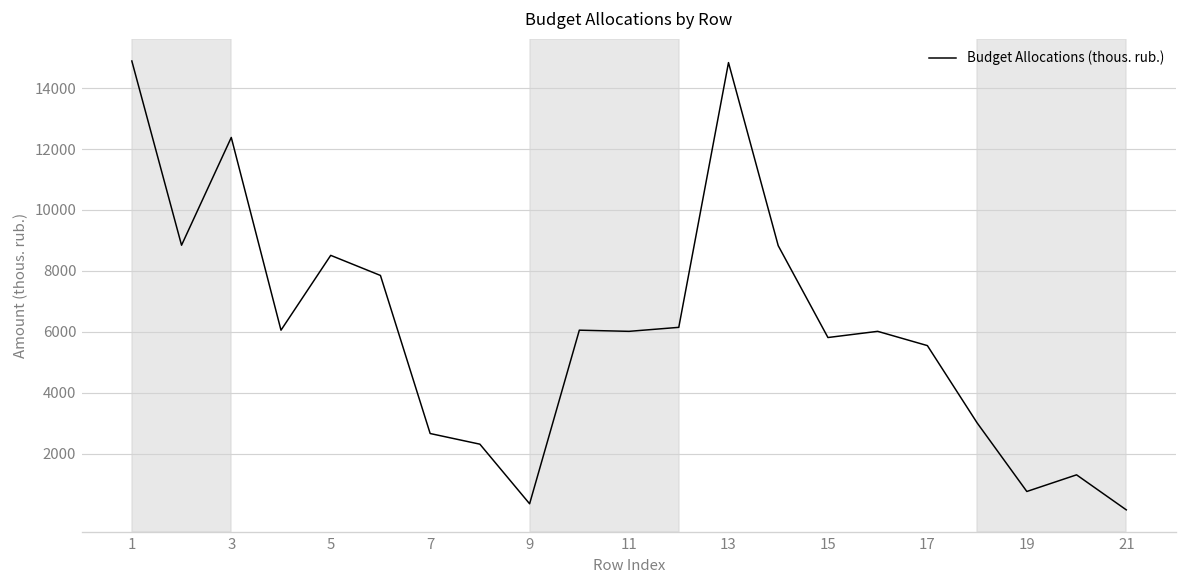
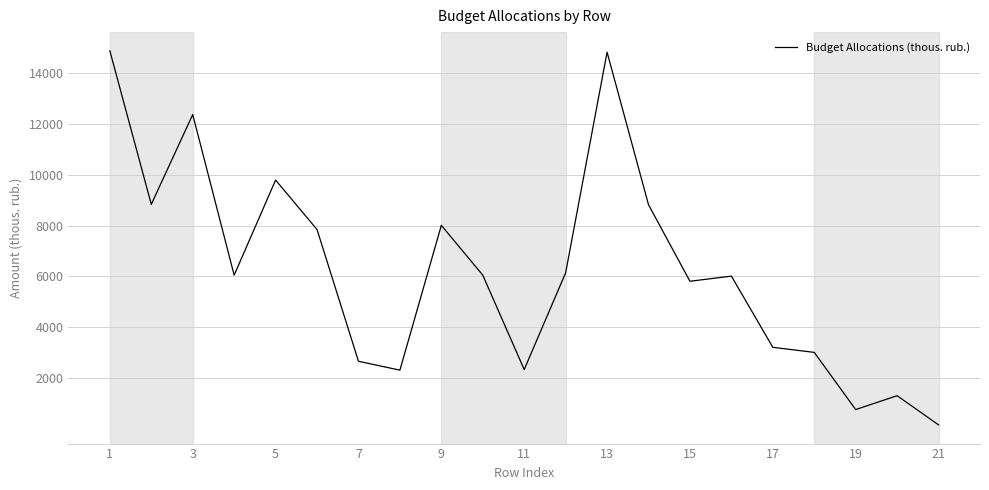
5: 8500 -> 9800
9: 400 -> 8000
11: 6000 -> 2300
17: 5500 -> 3200
